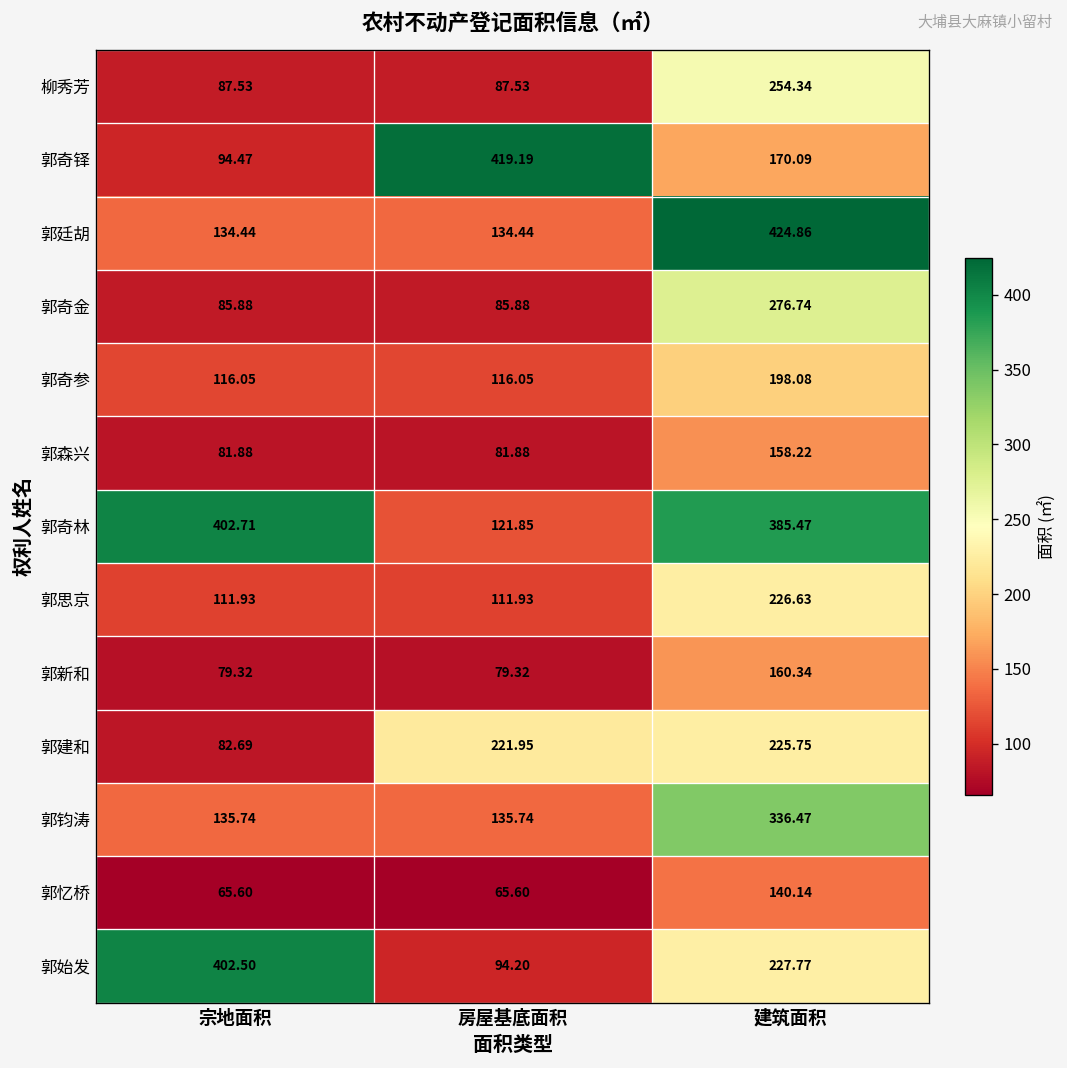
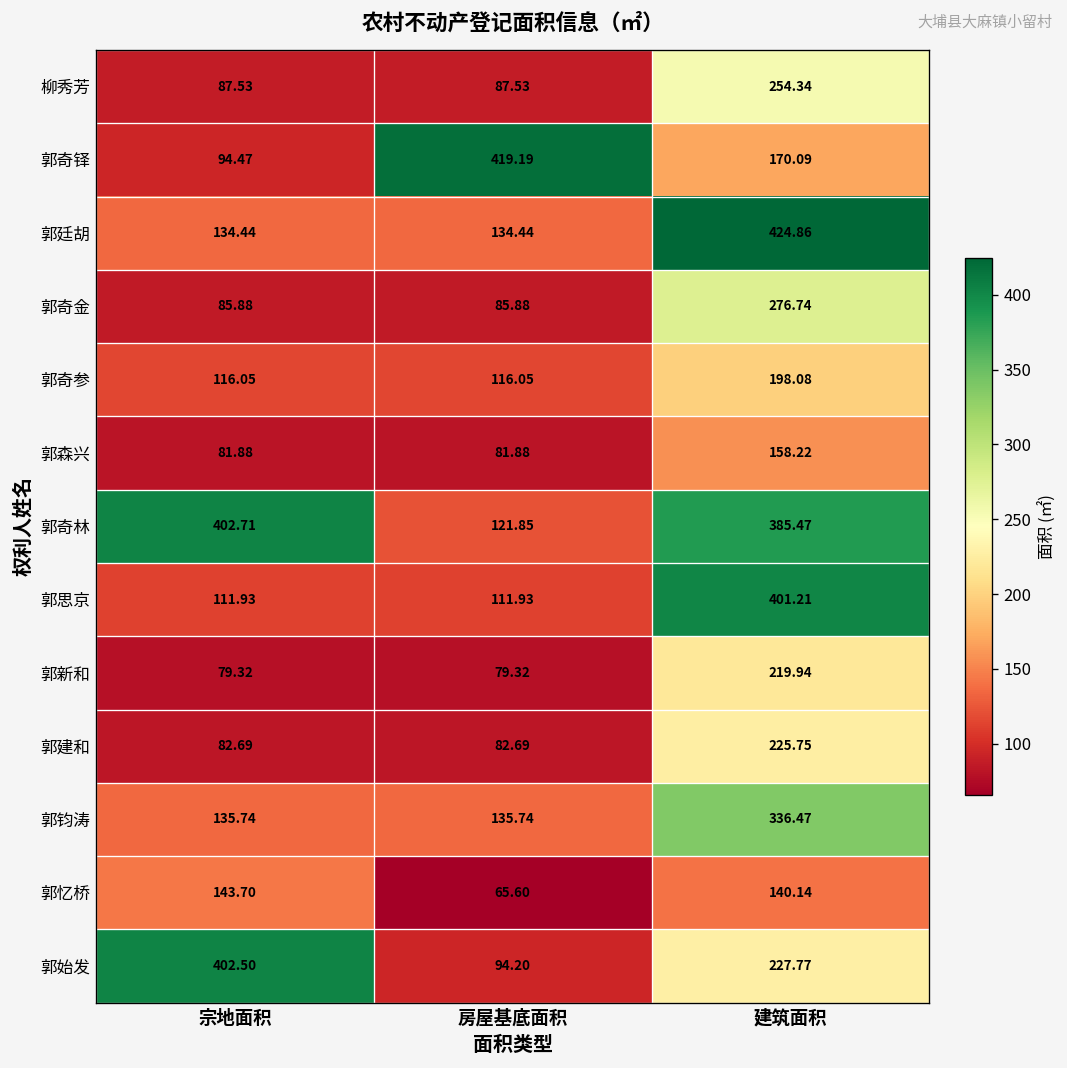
郭思京, 建筑面积: 226.63 -> 401.21
郭新和, 建筑面积: 160.34 -> 219.94
郭建和, 房屋基底面积: 221.95 -> 82.69
郭忆桥, 宗地面积: 65.60 -> 143.70
